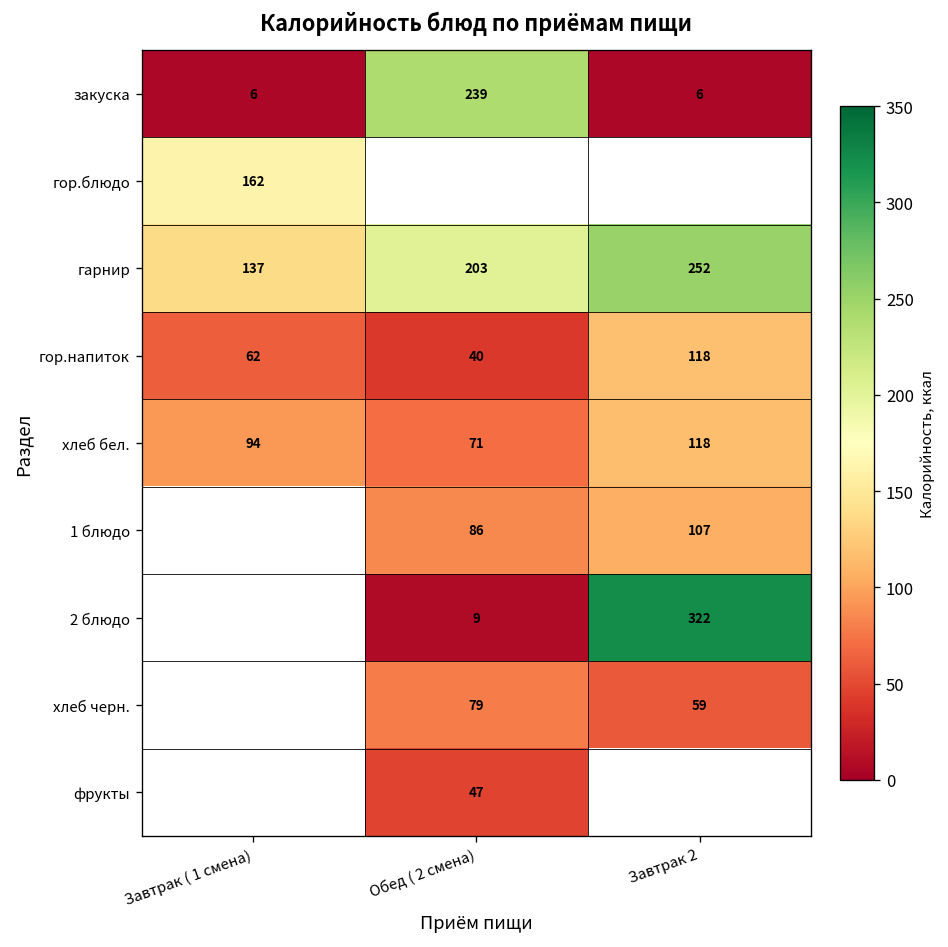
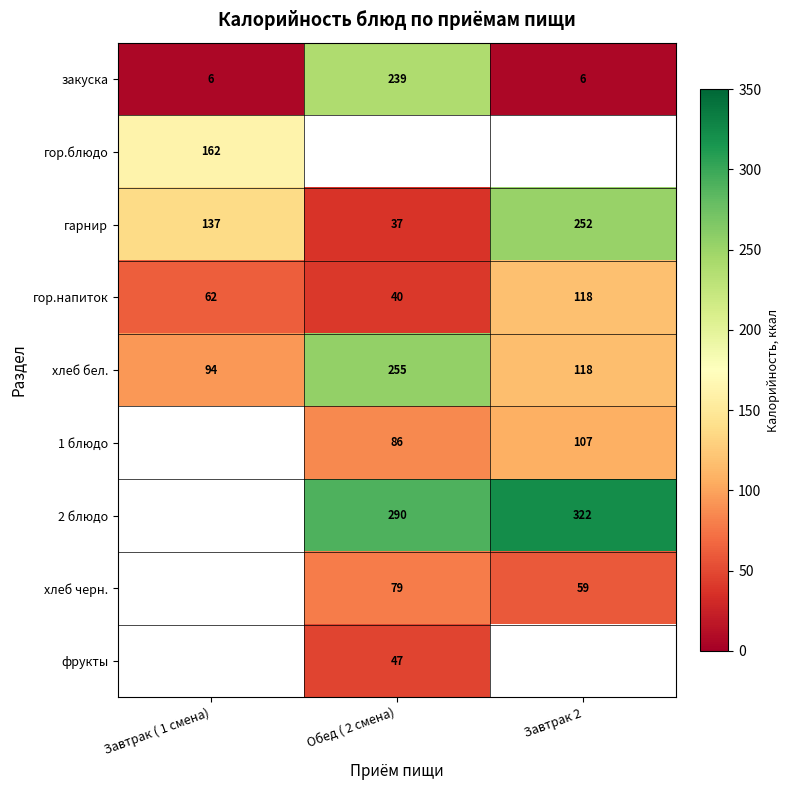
гарнир, Обед ( 2 смена): 203 -> 37
хлеб бел., Обед ( 2 смена): 71 -> 255
2 блюдо, Обед ( 2 смена): 9 -> 290
